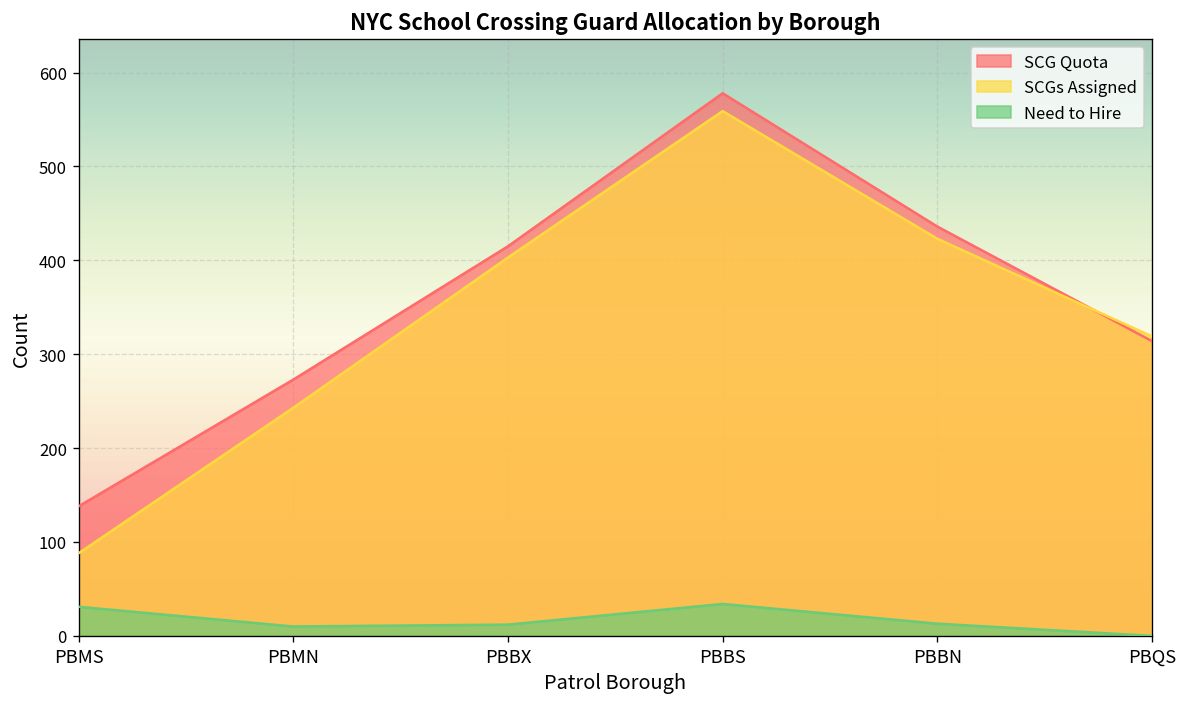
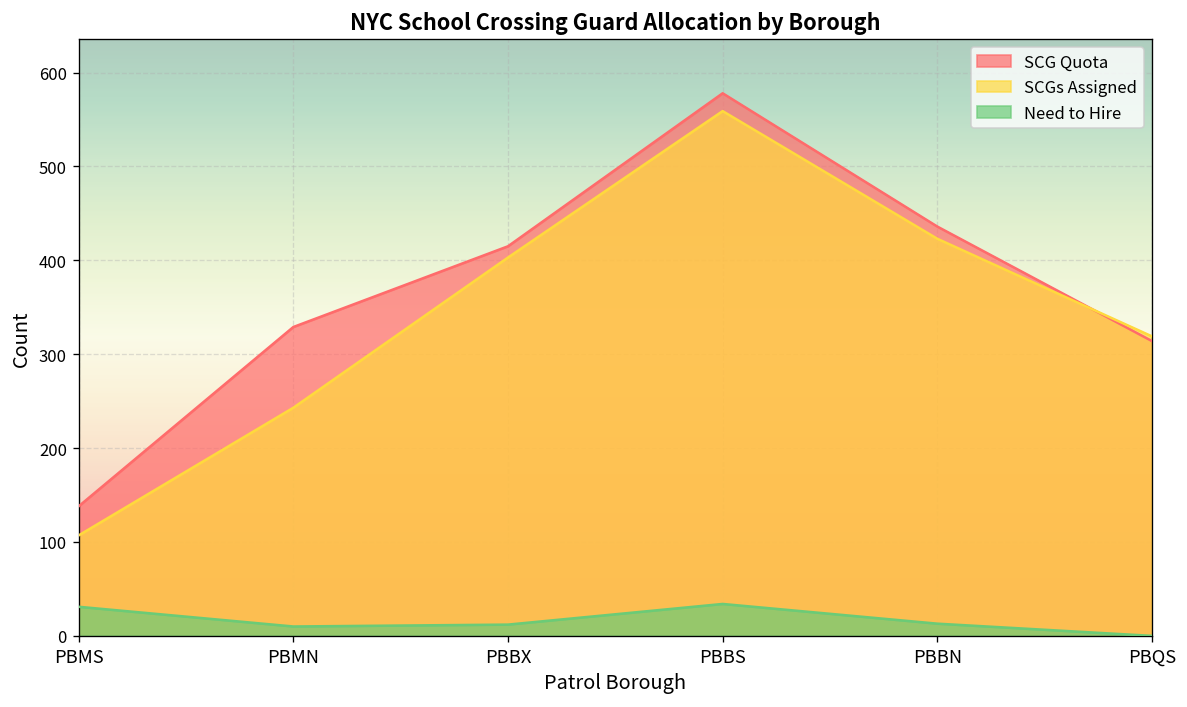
SCGs Assigned, PBMS: 90 -> 110
SCG Quota, PBMN: 270 -> 330
